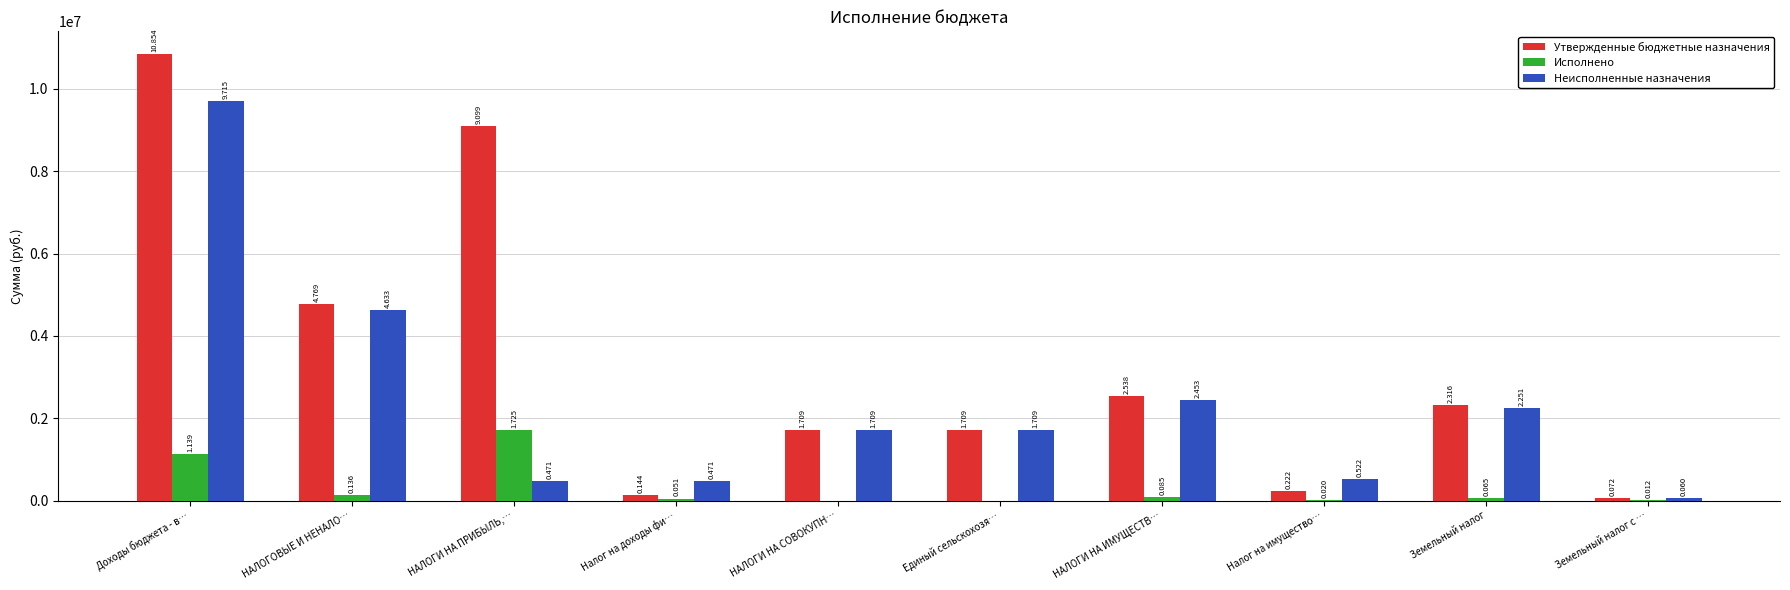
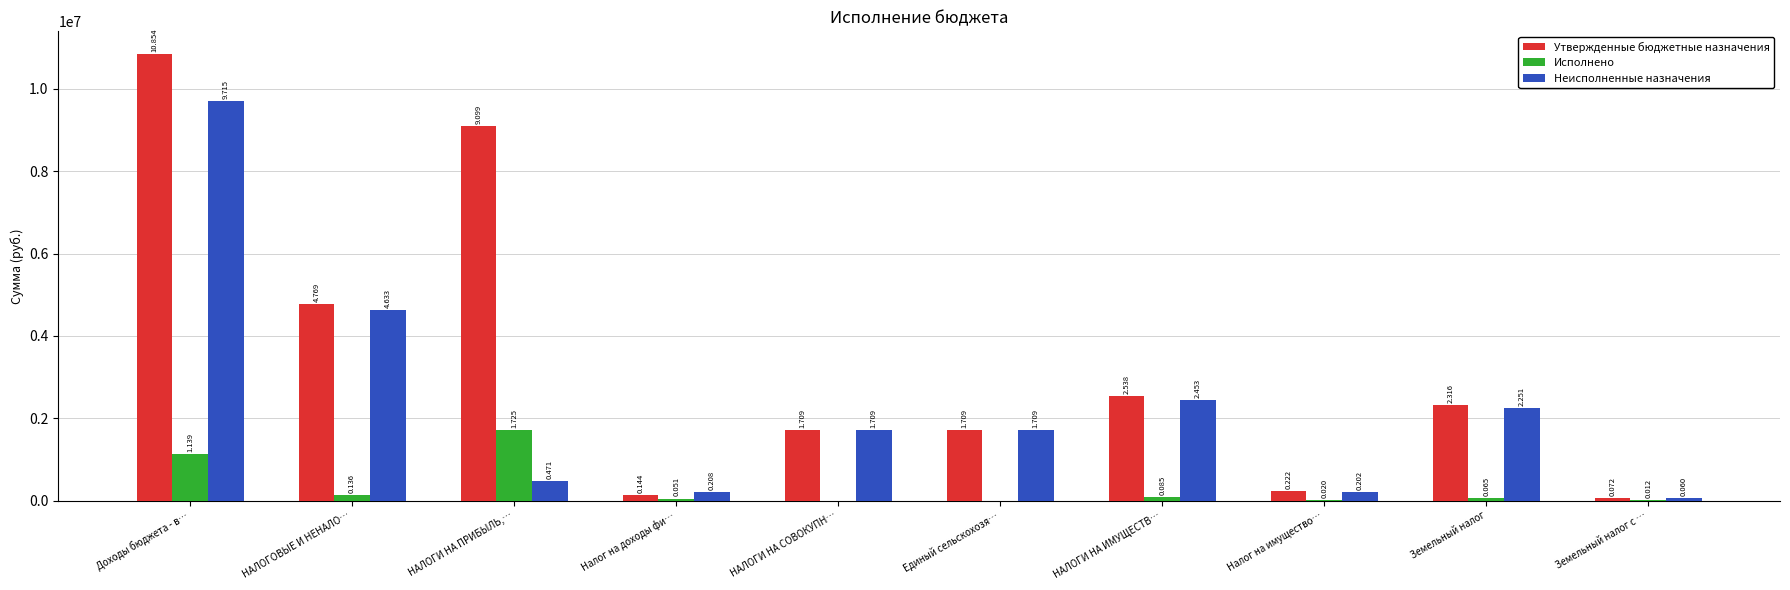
Неисполненные назначения, Налог на доходы фи…: 0.471 -> 0.208
Неисполненные назначения, Налог на имущество…: 0.522 -> 0.202
